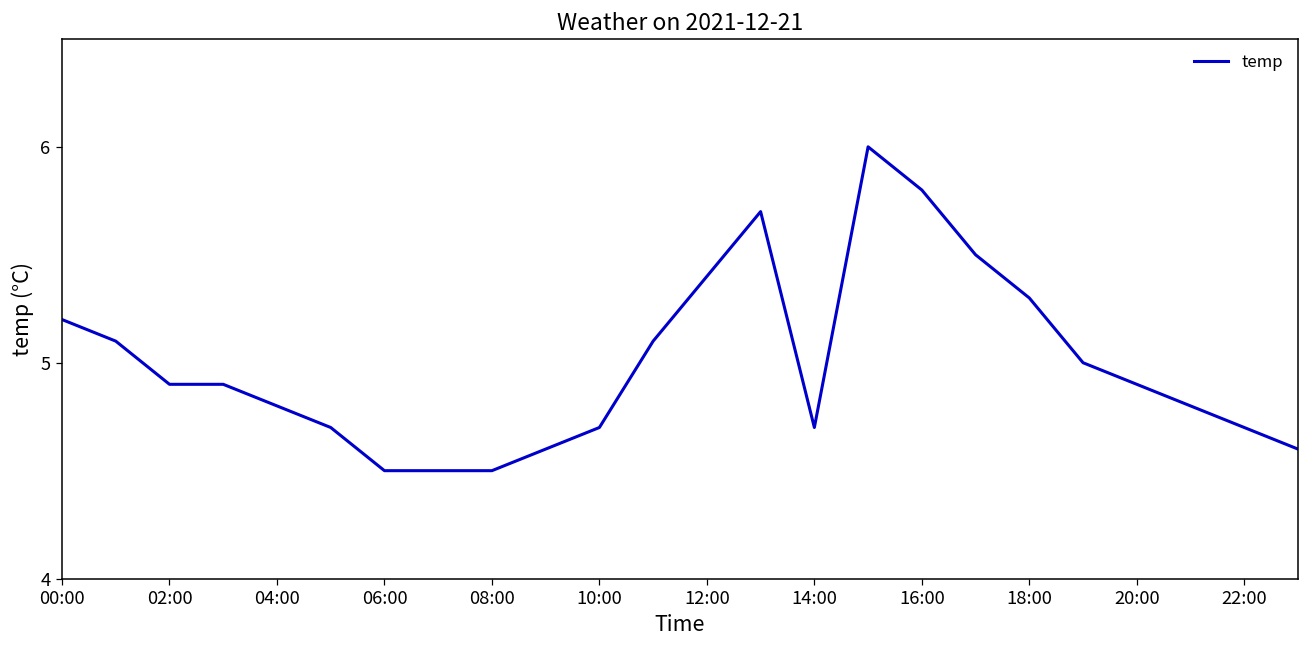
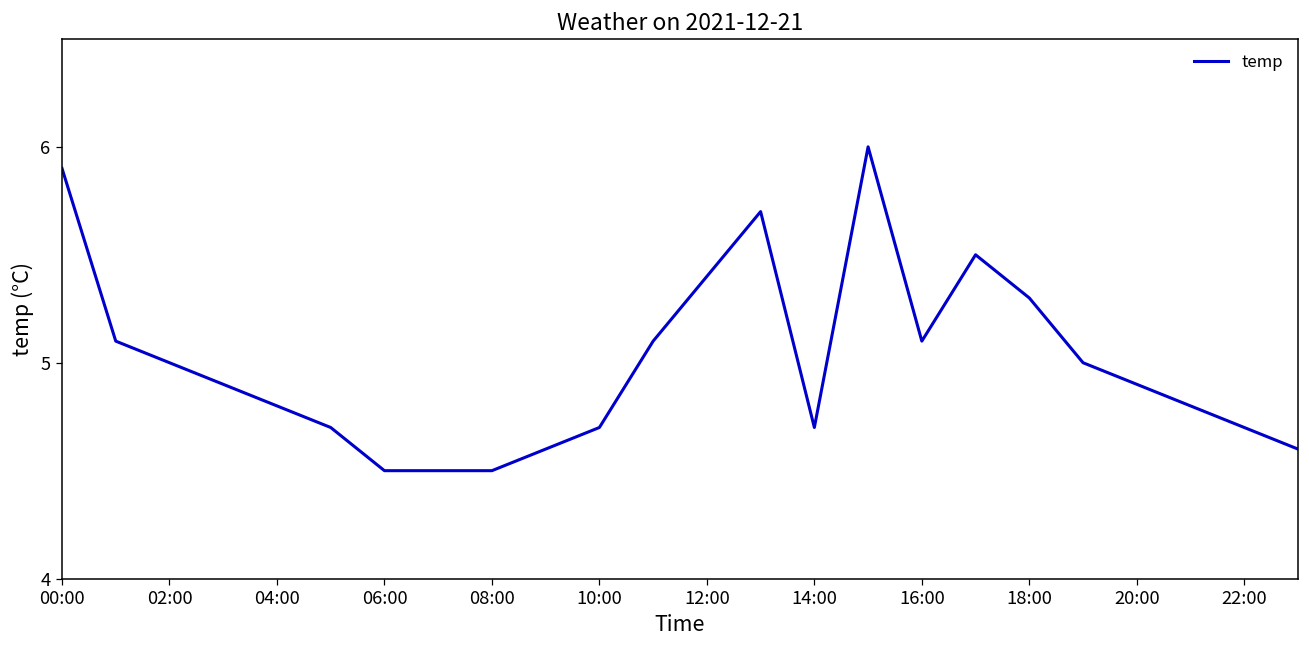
00:00: 5.2 -> 5.9
02:00: 4.9 -> 5.0
16:00: 5.8 -> 5.1
